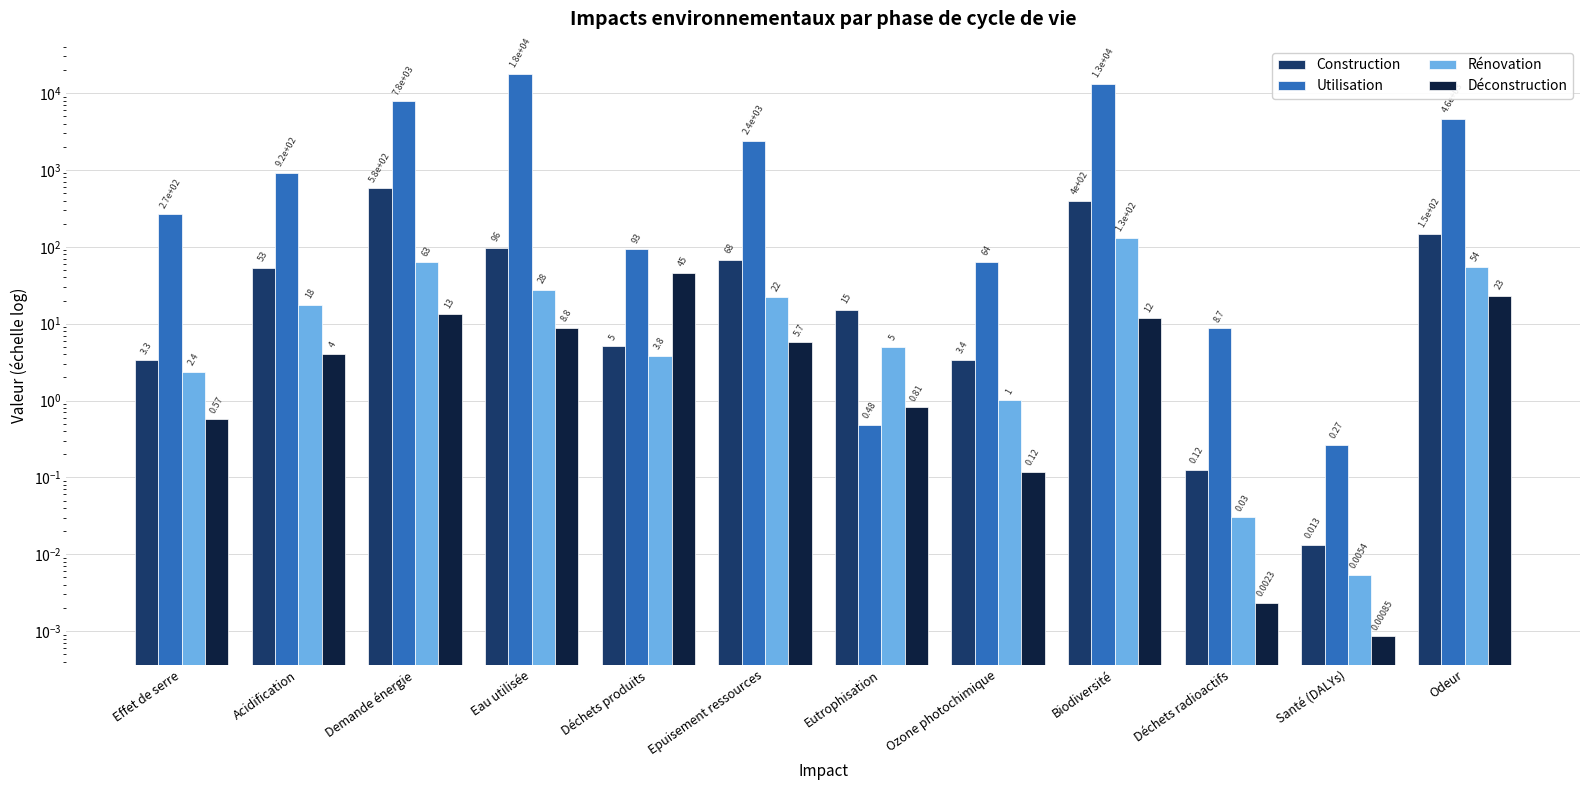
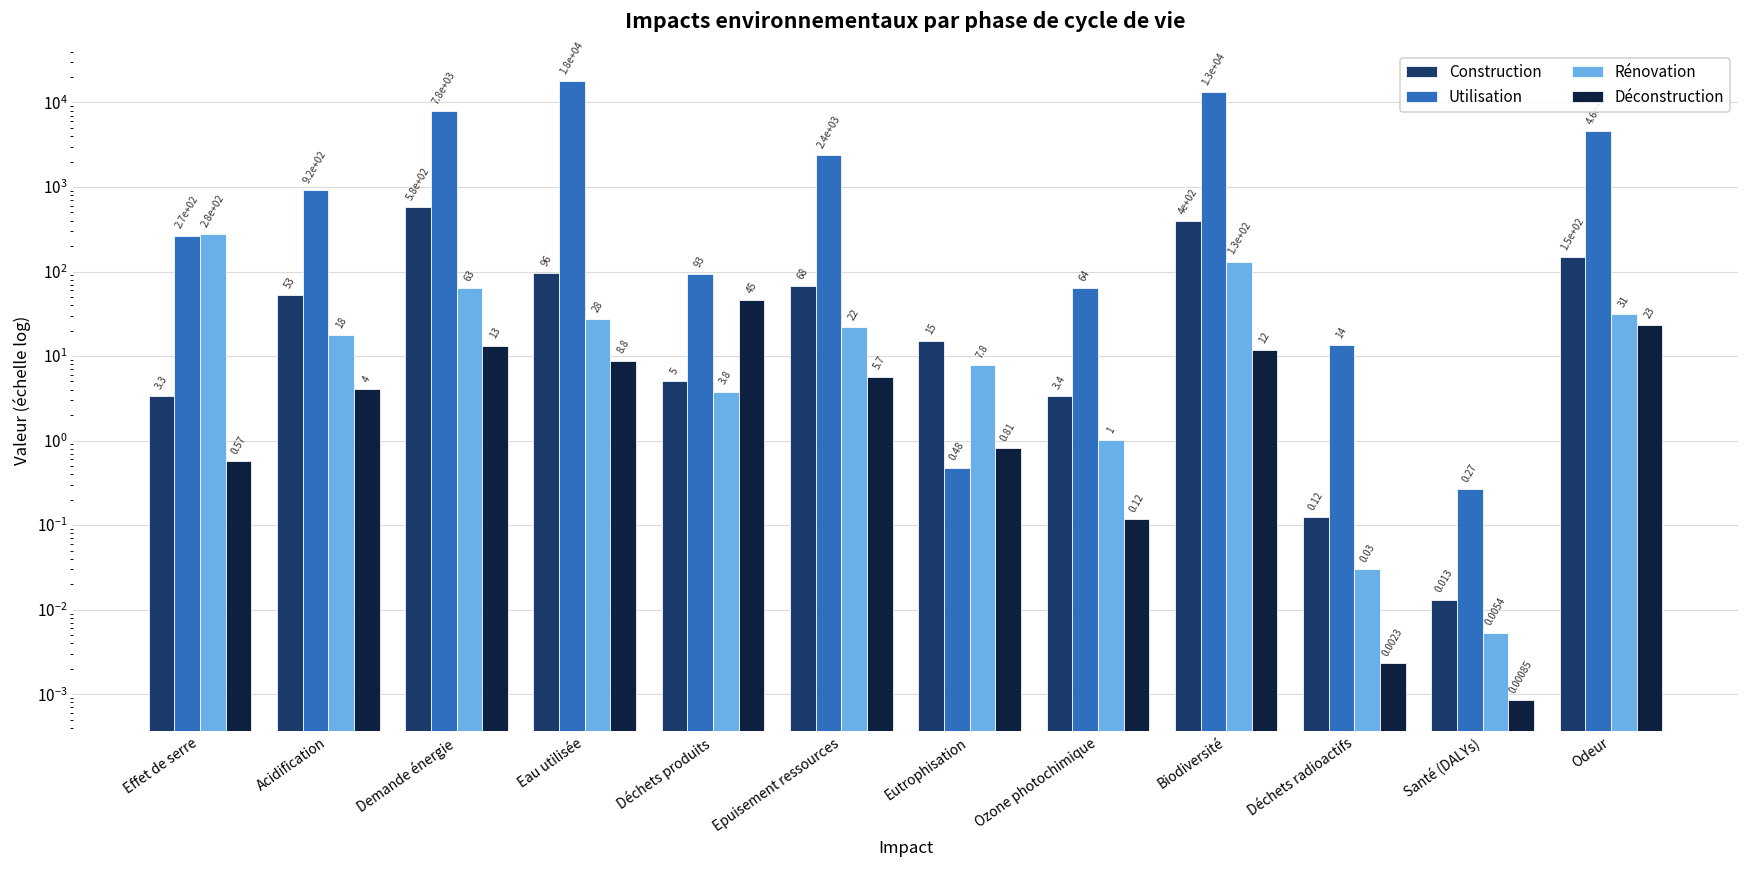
Rénovation, Effet de serre: 2.4 -> 2.8e+02
Rénovation, Eutrophisation: 5 -> 7.8
Utilisation, Déchets radioactifs: 8.7 -> 14
Rénovation, Odeur: 54 -> 31
